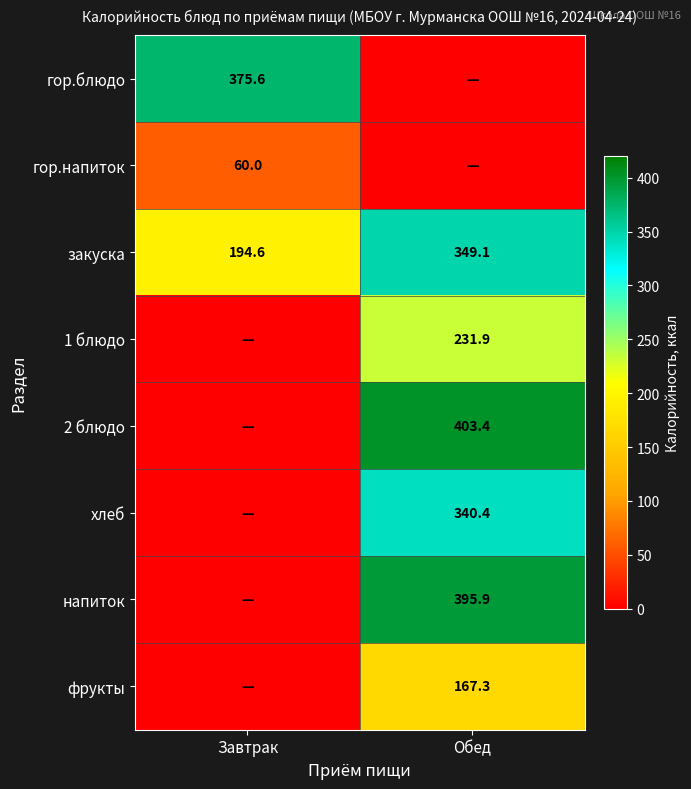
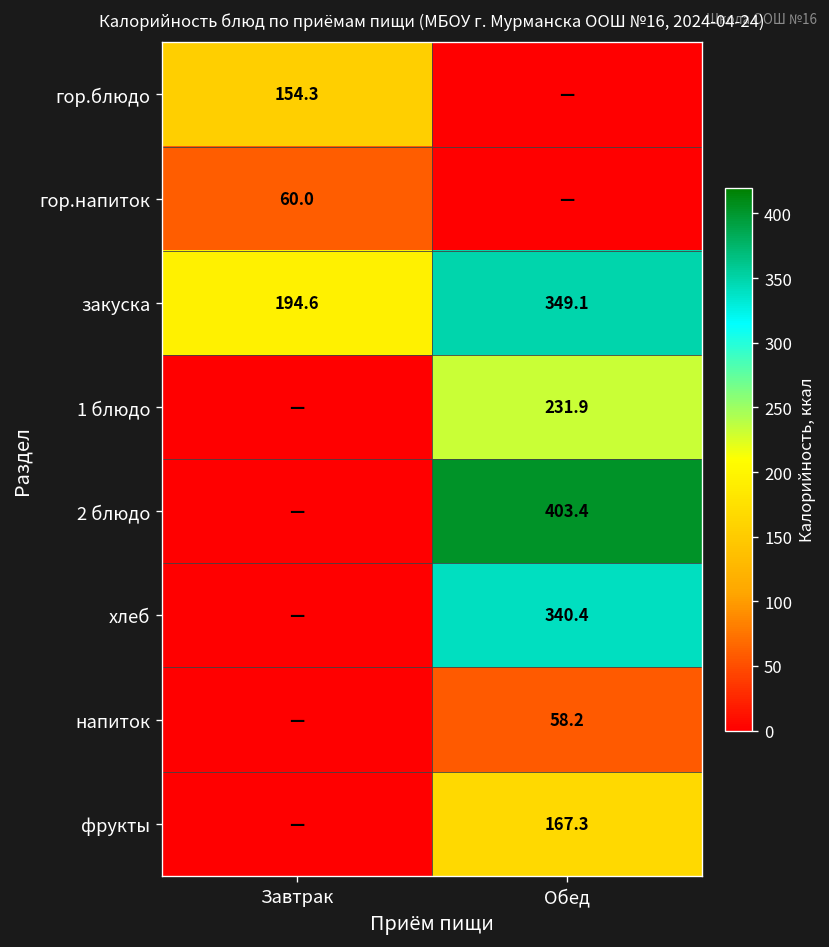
гор.блюдо, Завтрак: 375.6 -> 154.3
напиток, Обед: 395.9 -> 58.2
